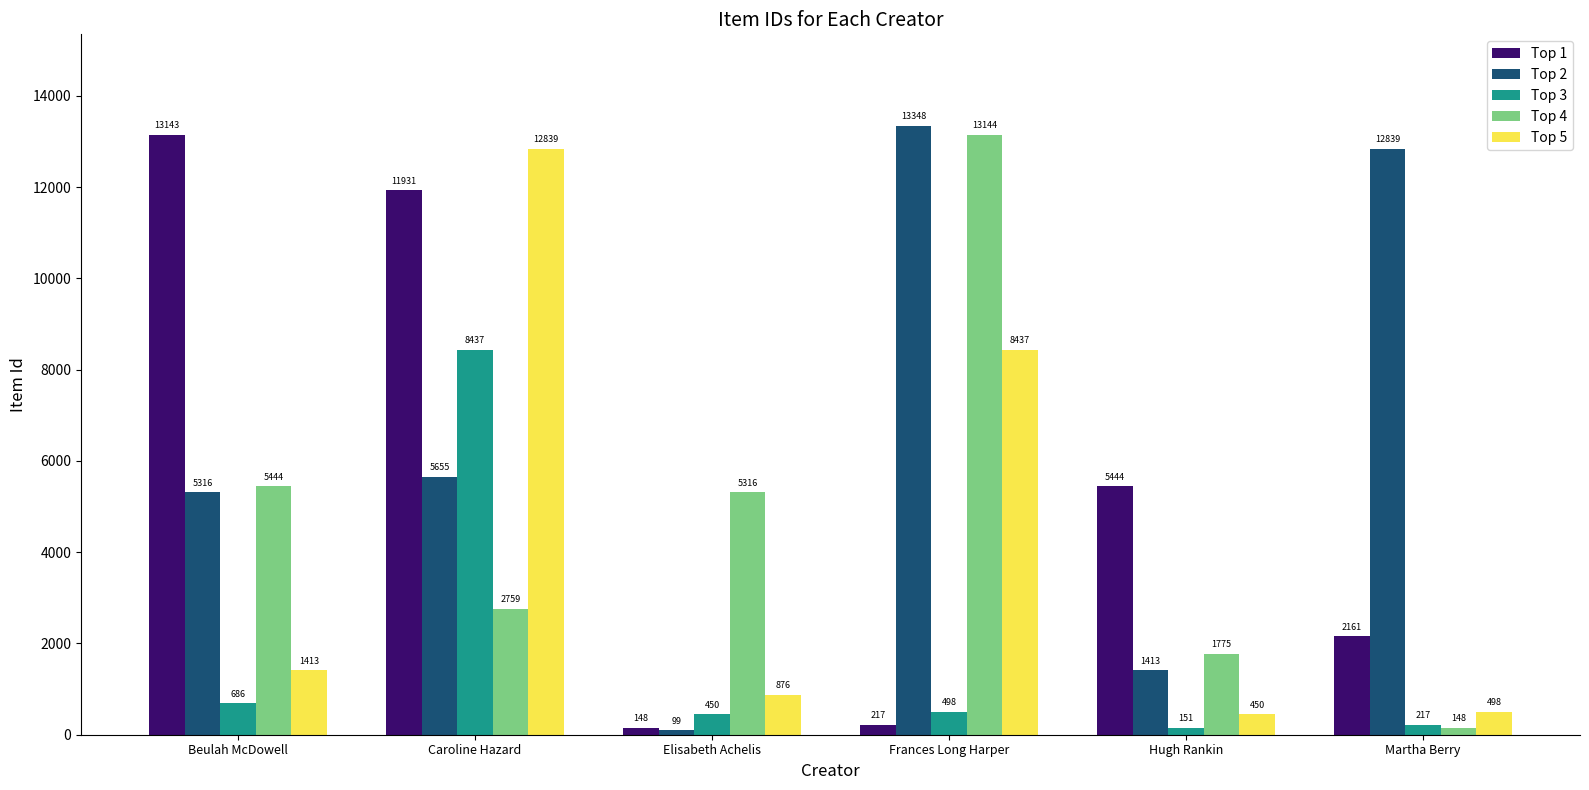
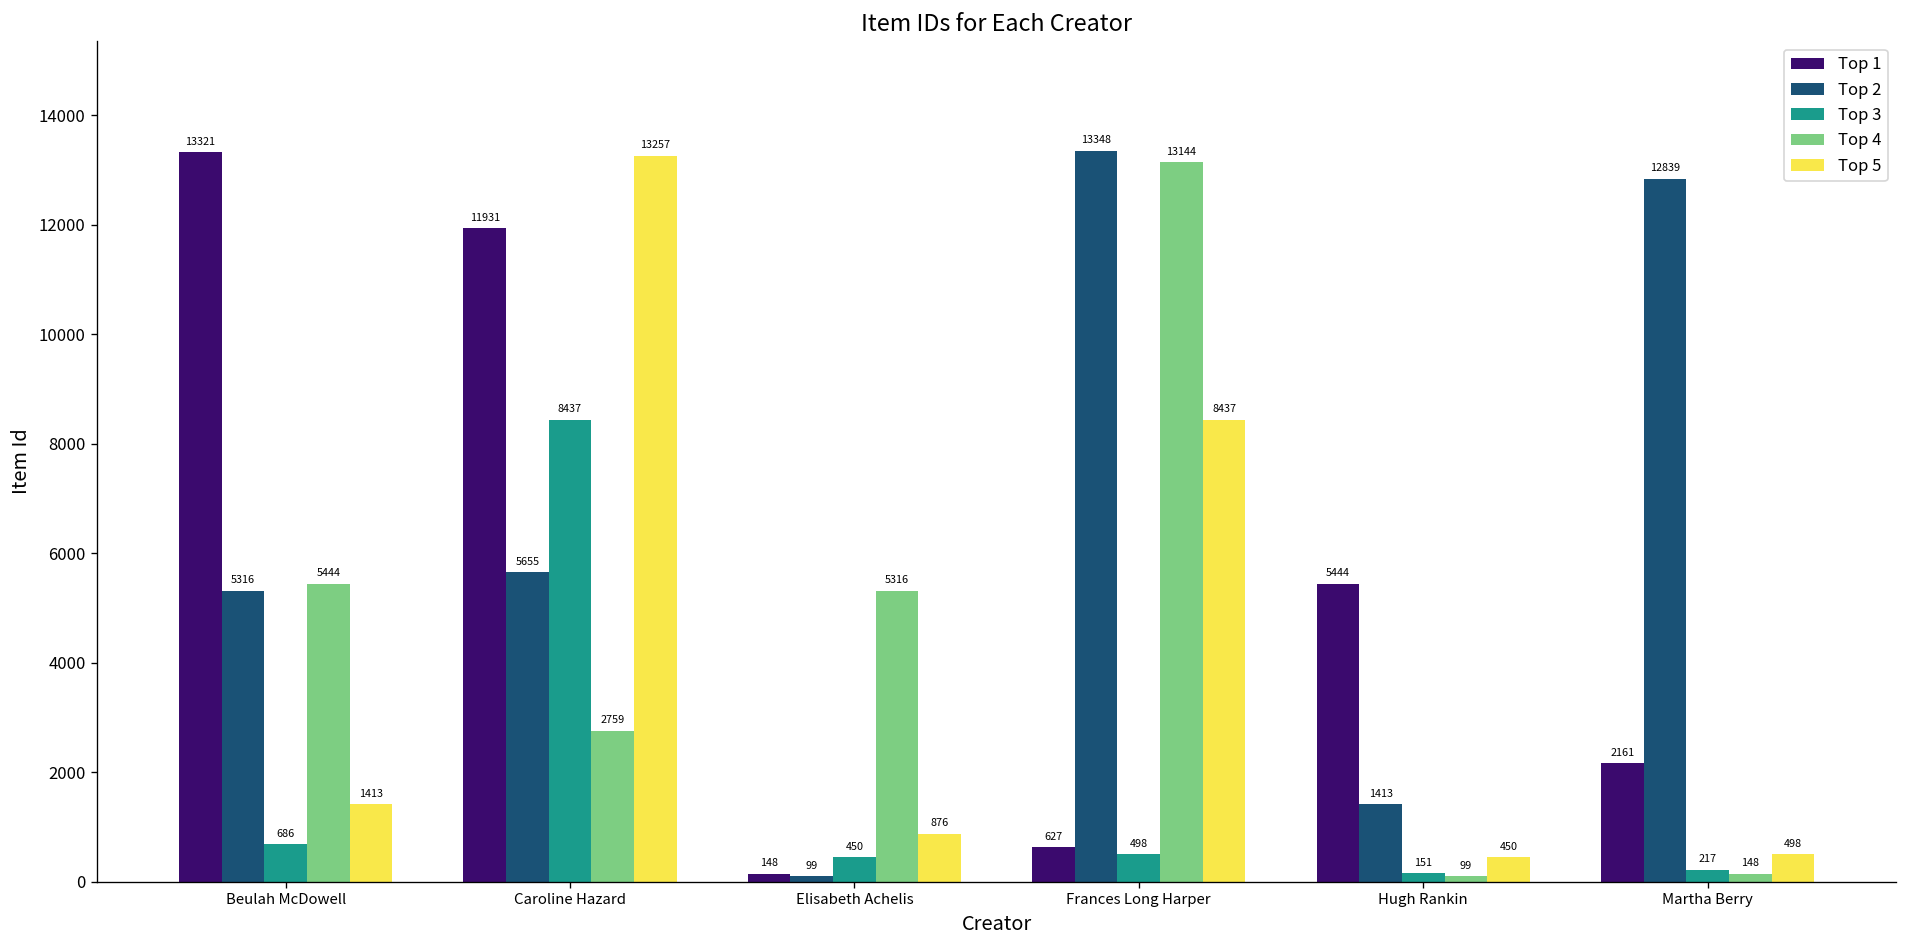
Top 1, Beulah McDowell: 13143 -> 13321
Top 5, Caroline Hazard: 12839 -> 13257
Top 1, Frances Long Harper: 217 -> 627
Top 4, Hugh Rankin: 1775 -> 99
